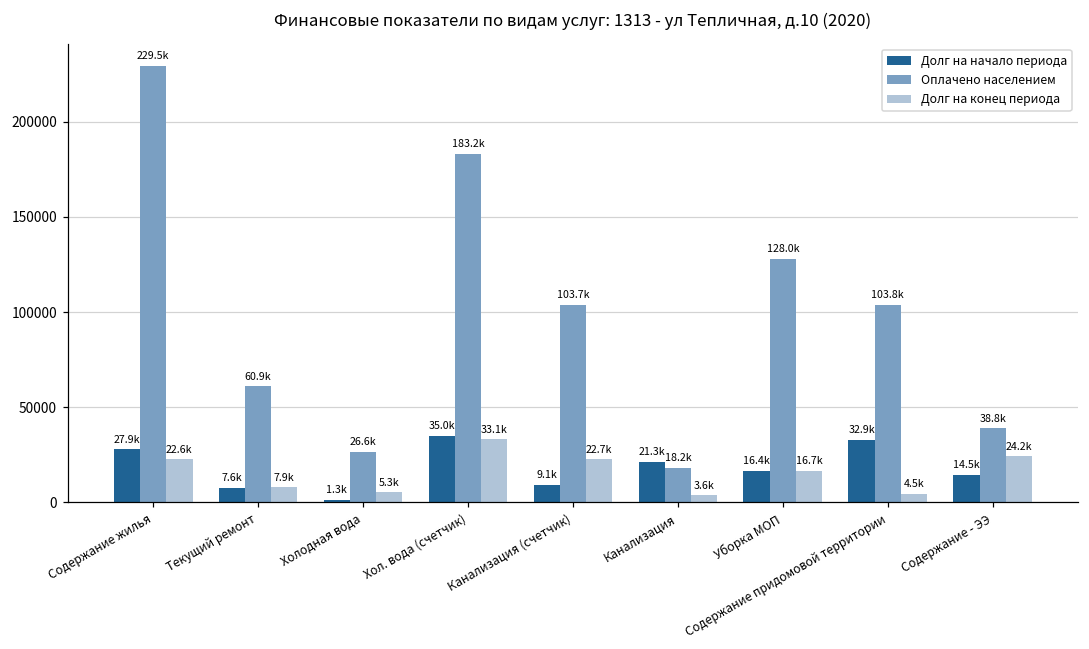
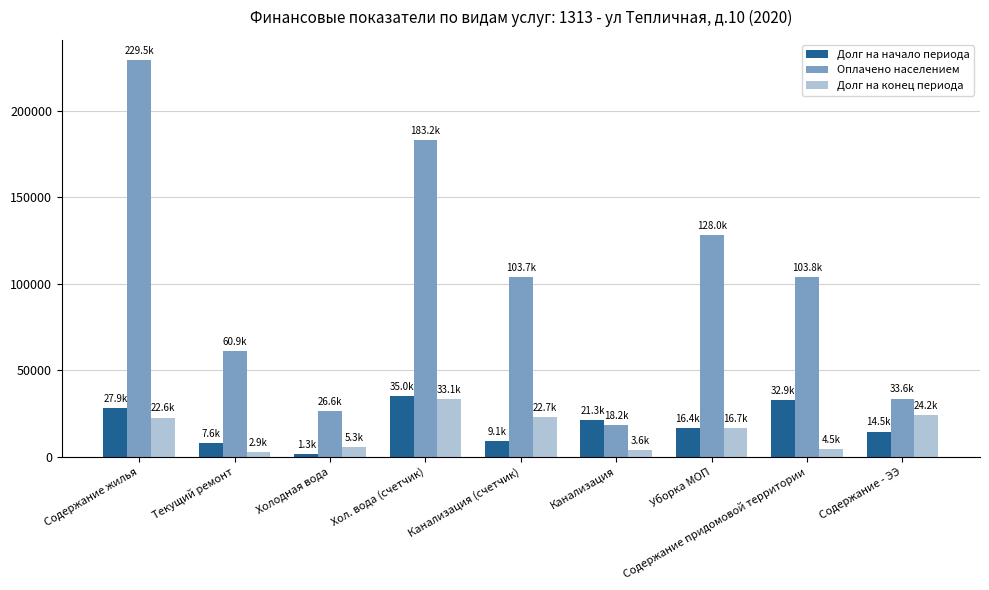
Долг на конец периода, Текущий ремонт: 7.9k -> 2.9k
Оплачено населением, Содержание - ЭЭ: 38.8k -> 33.6k
